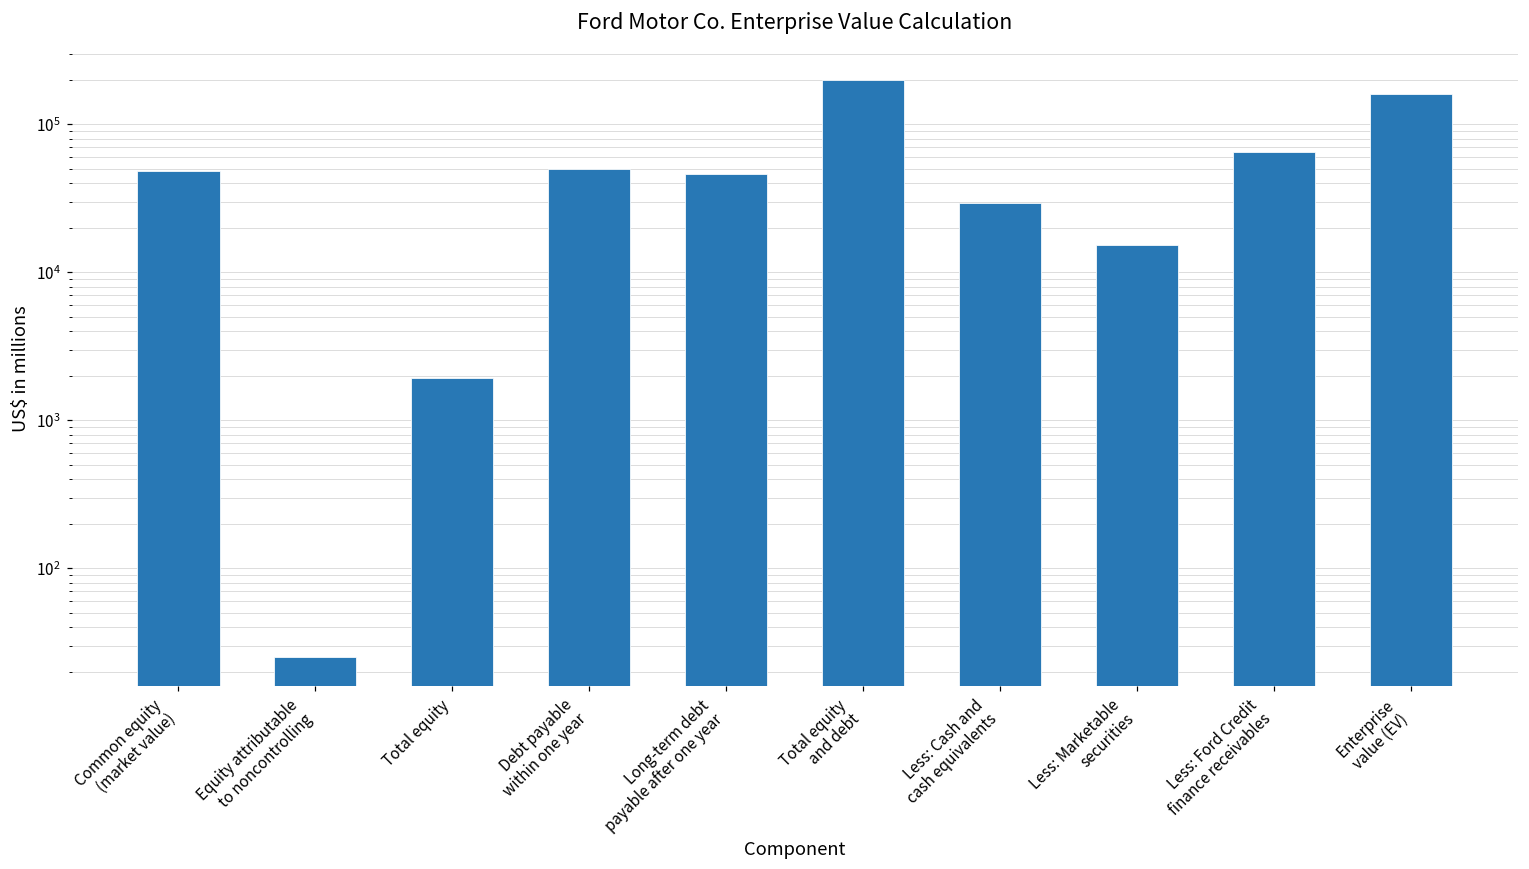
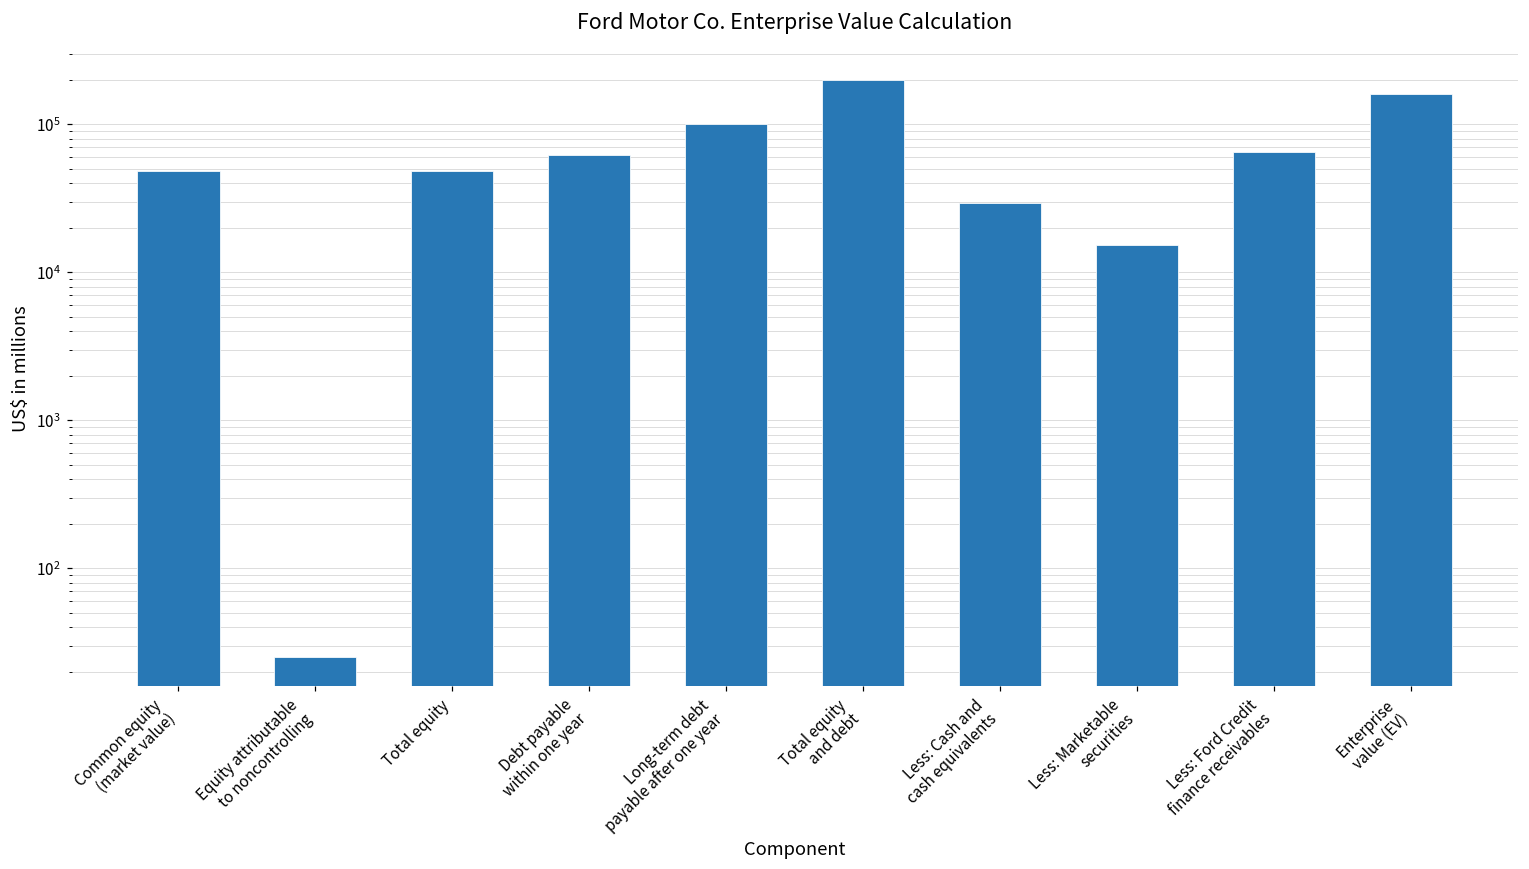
Total equity: 1900 -> 49000
Debt payable within one year: 50000 -> 60000
Long-term debt payable after one year: 46000 -> 100000
